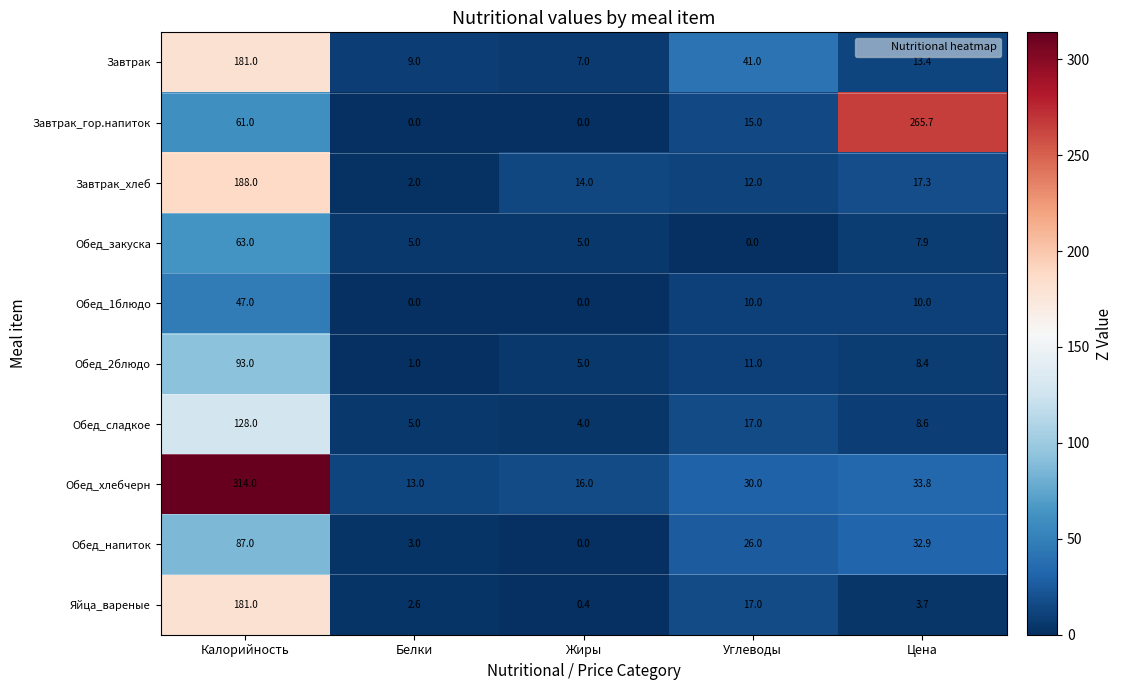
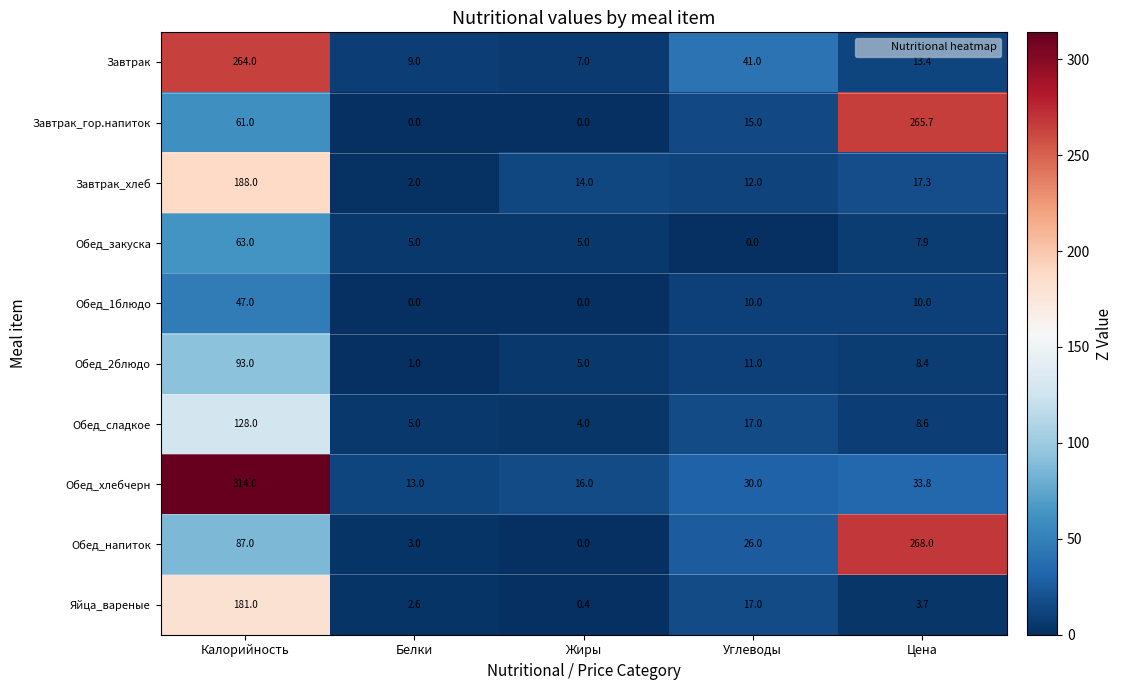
Завтрак, Калорийность: 181.0 -> 264.0
Обед_напиток, Цена: 32.9 -> 268.0
